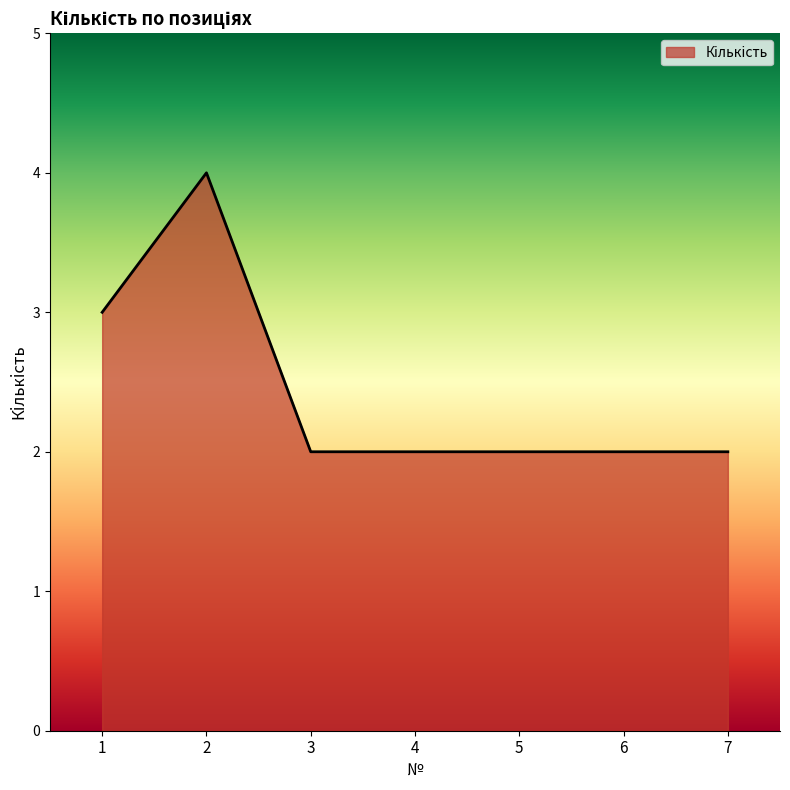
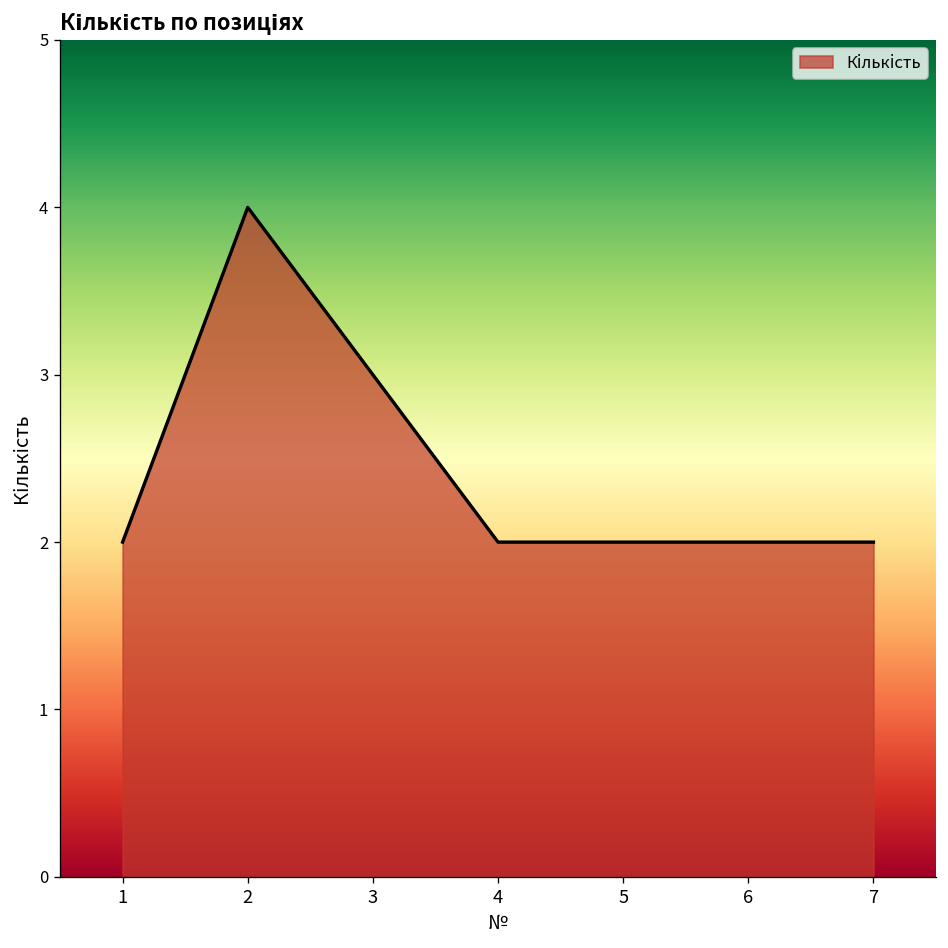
1: 3 -> 2
3: 2 -> 3
